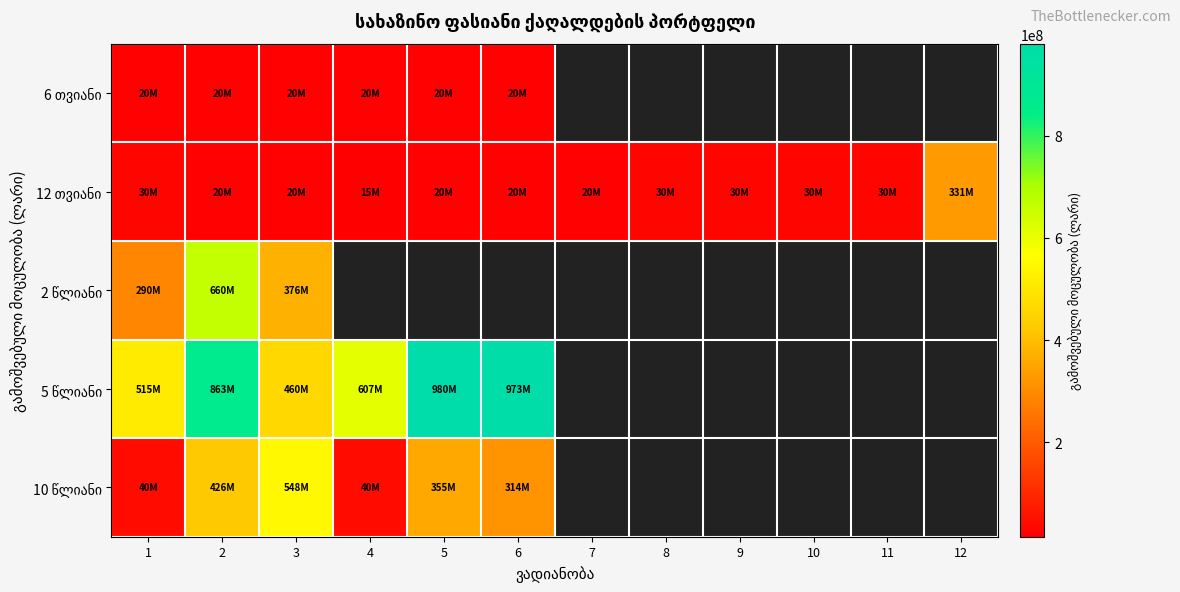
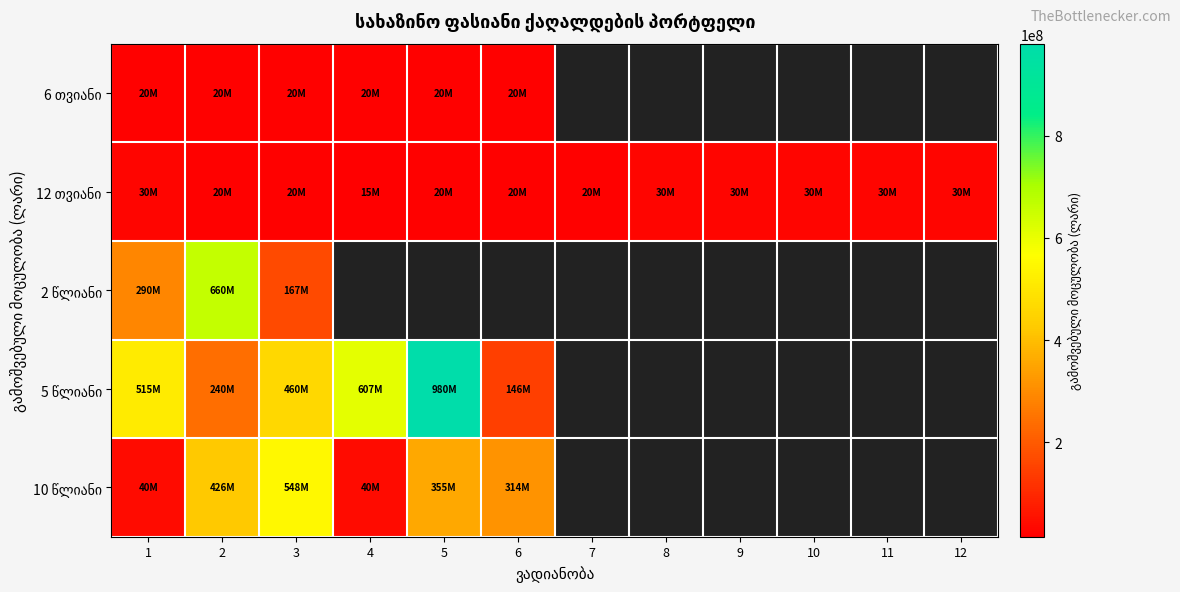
12 თვიანი, 12: 331M -> 30M
2 წლიანი, 3: 376M -> 167M
5 წლიანი, 2: 863M -> 240M
5 წლიანი, 6: 973M -> 146M
